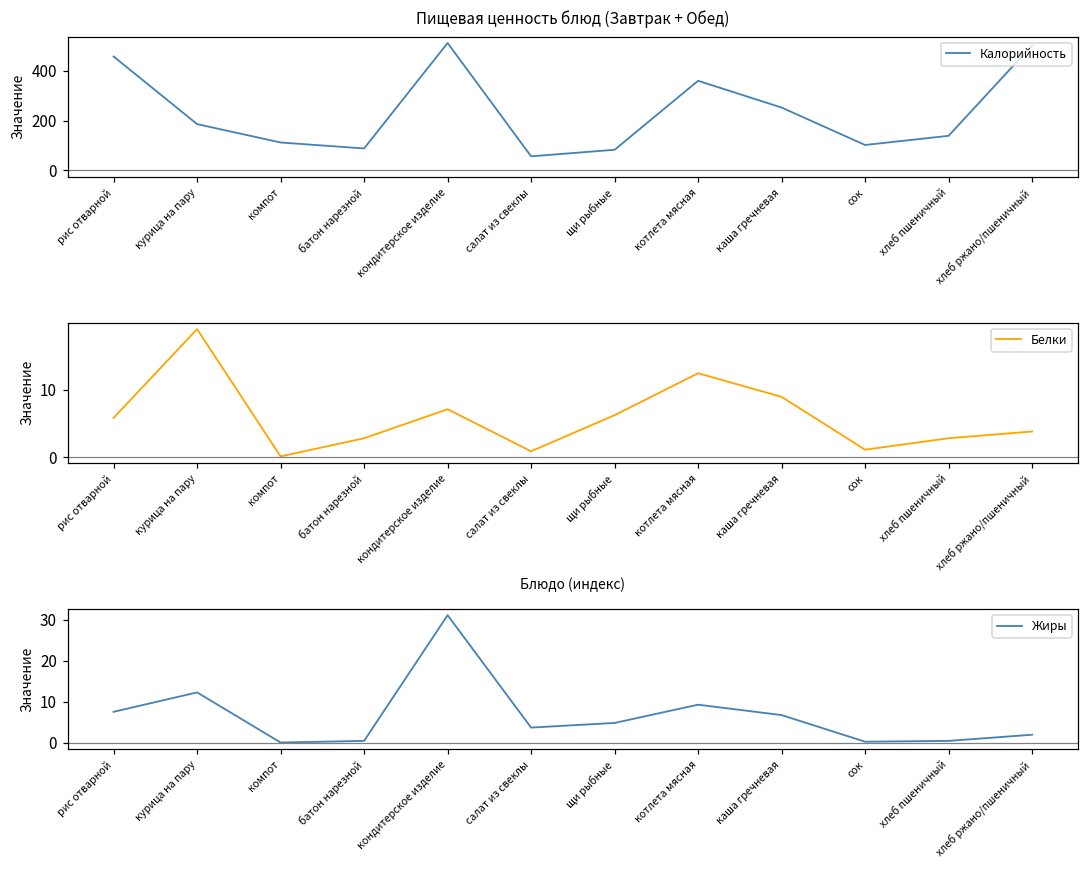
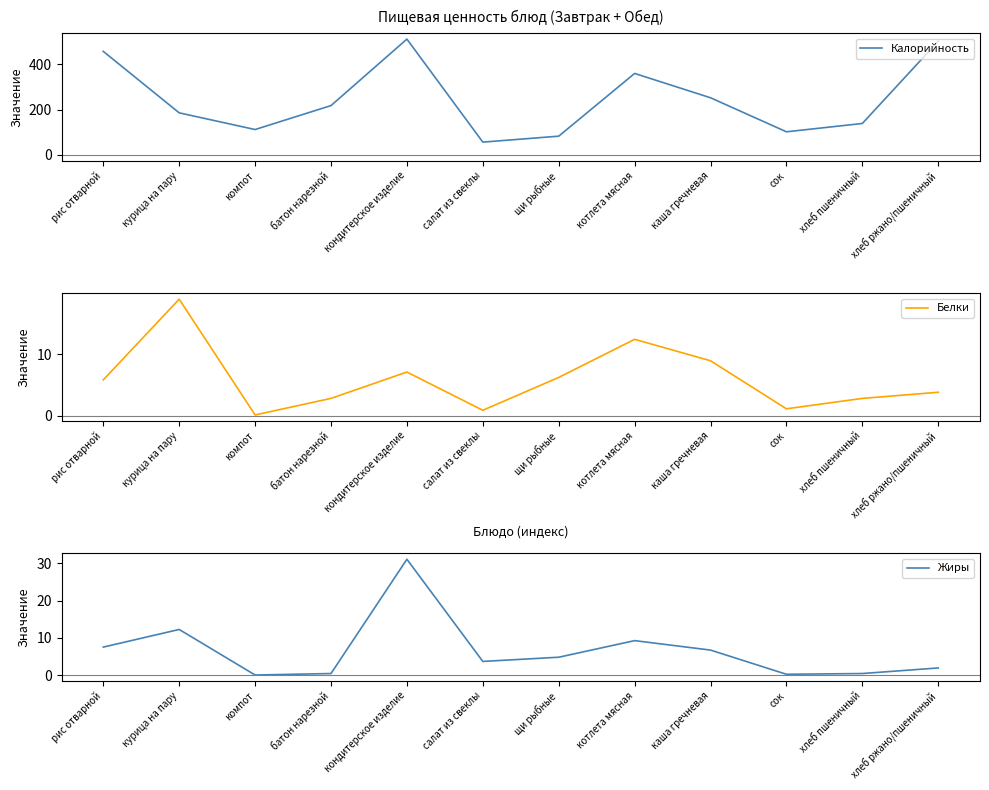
Пищевая ценность блюд (Завтрак + Обед), батон нарезной: 90 -> 220
